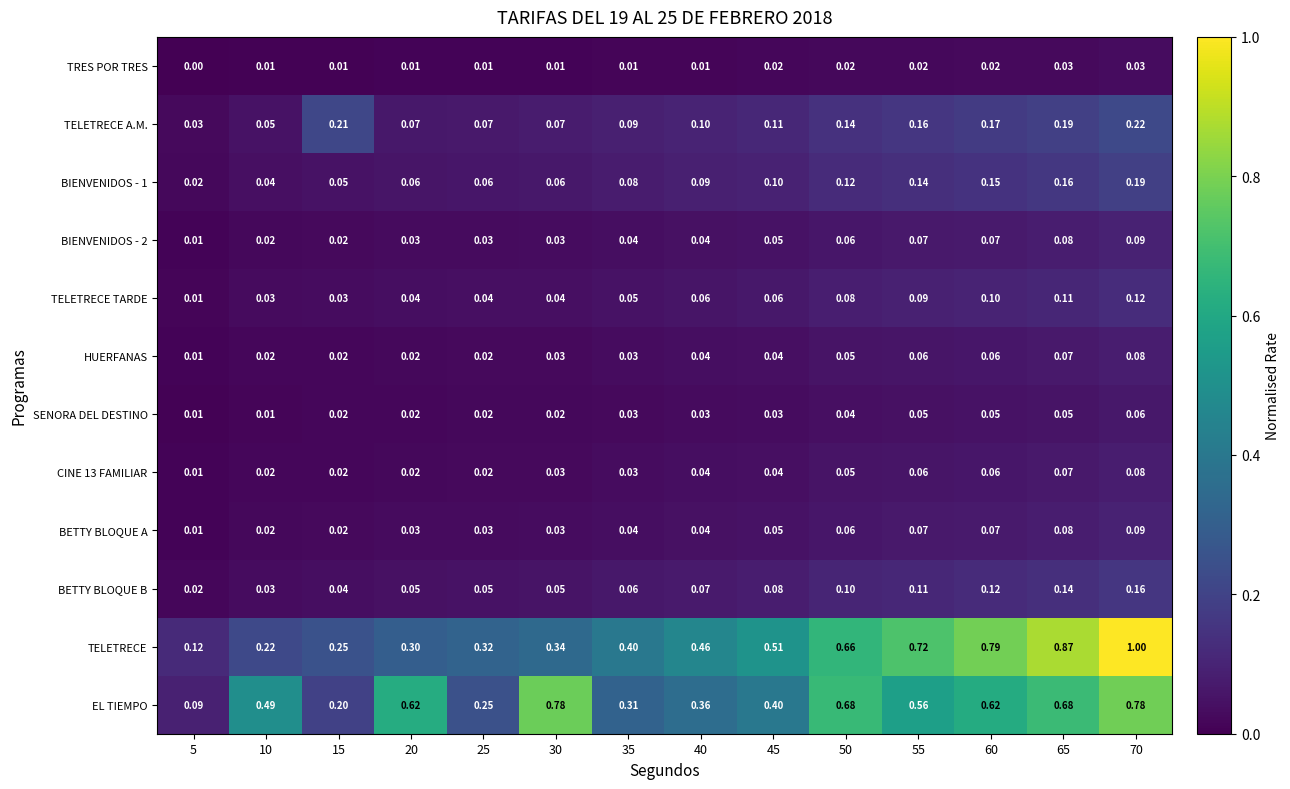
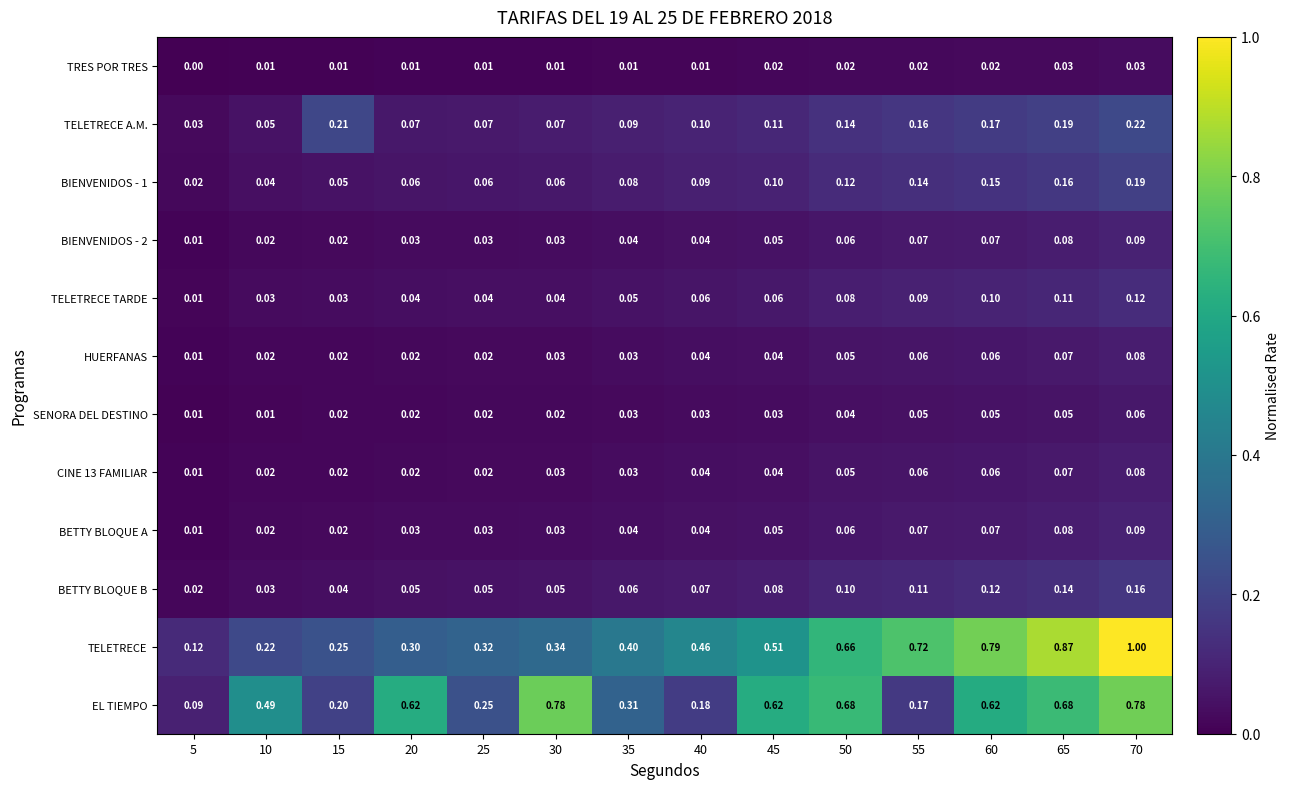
EL TIEMPO, 40: 0.36 -> 0.18
EL TIEMPO, 45: 0.40 -> 0.62
EL TIEMPO, 55: 0.56 -> 0.17
